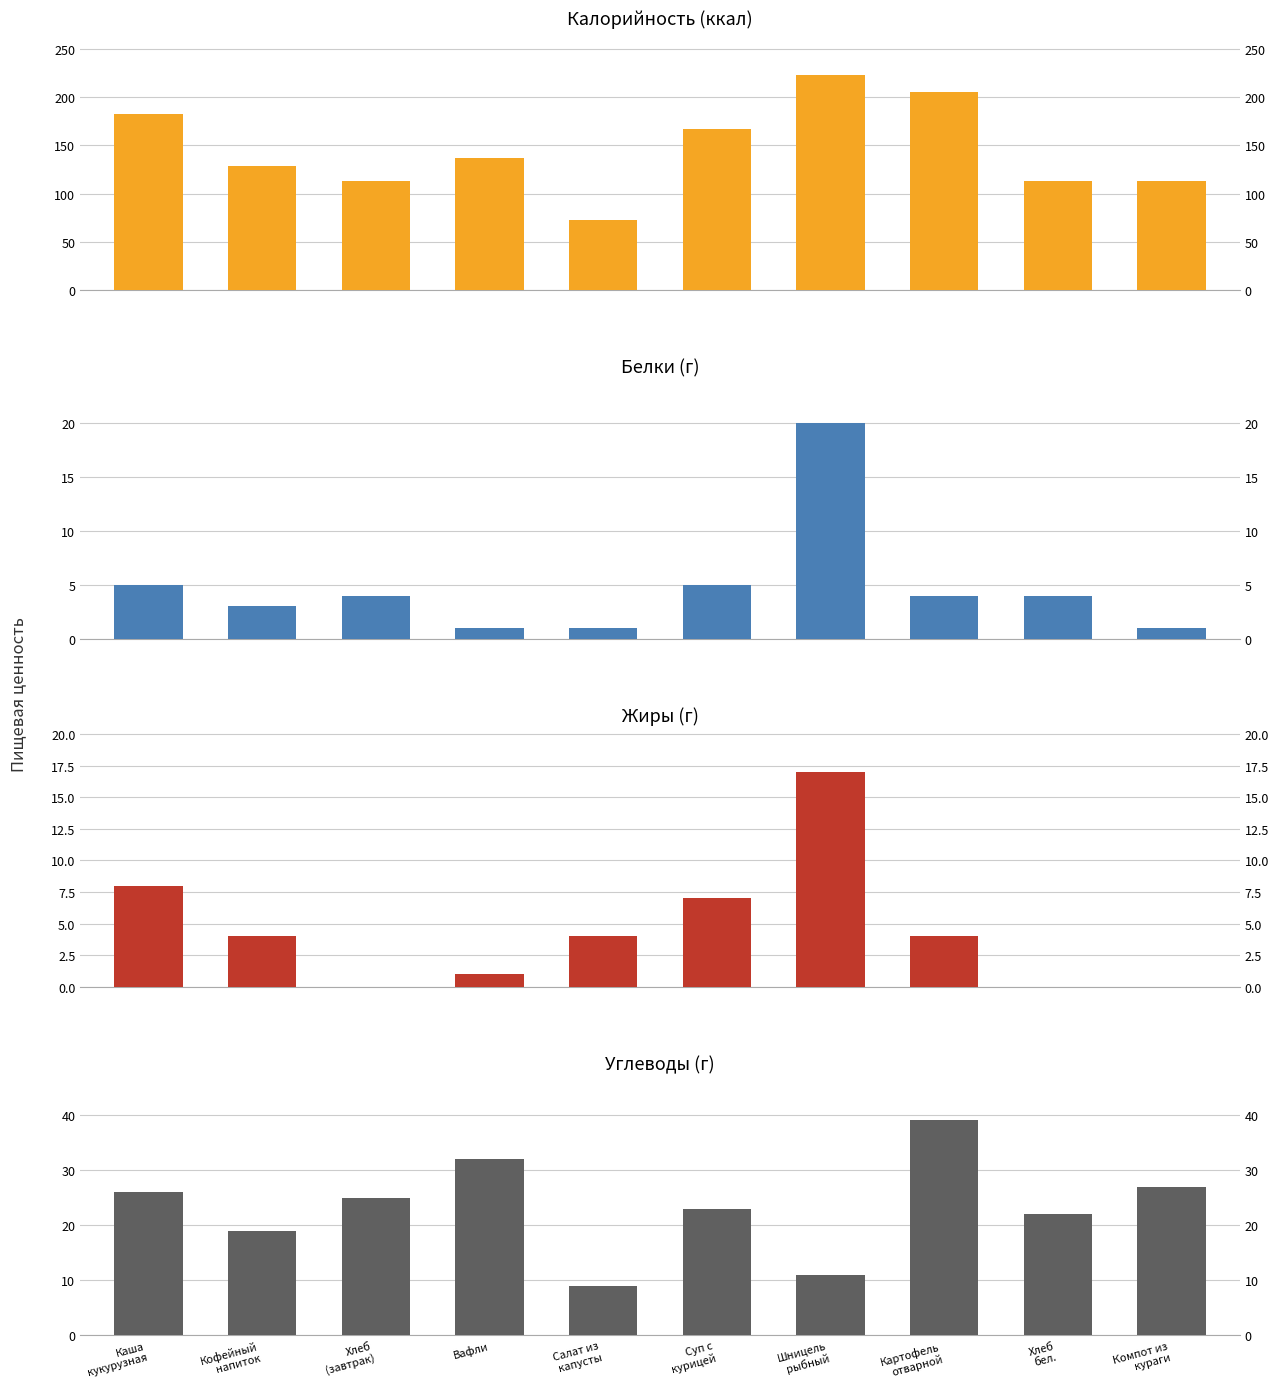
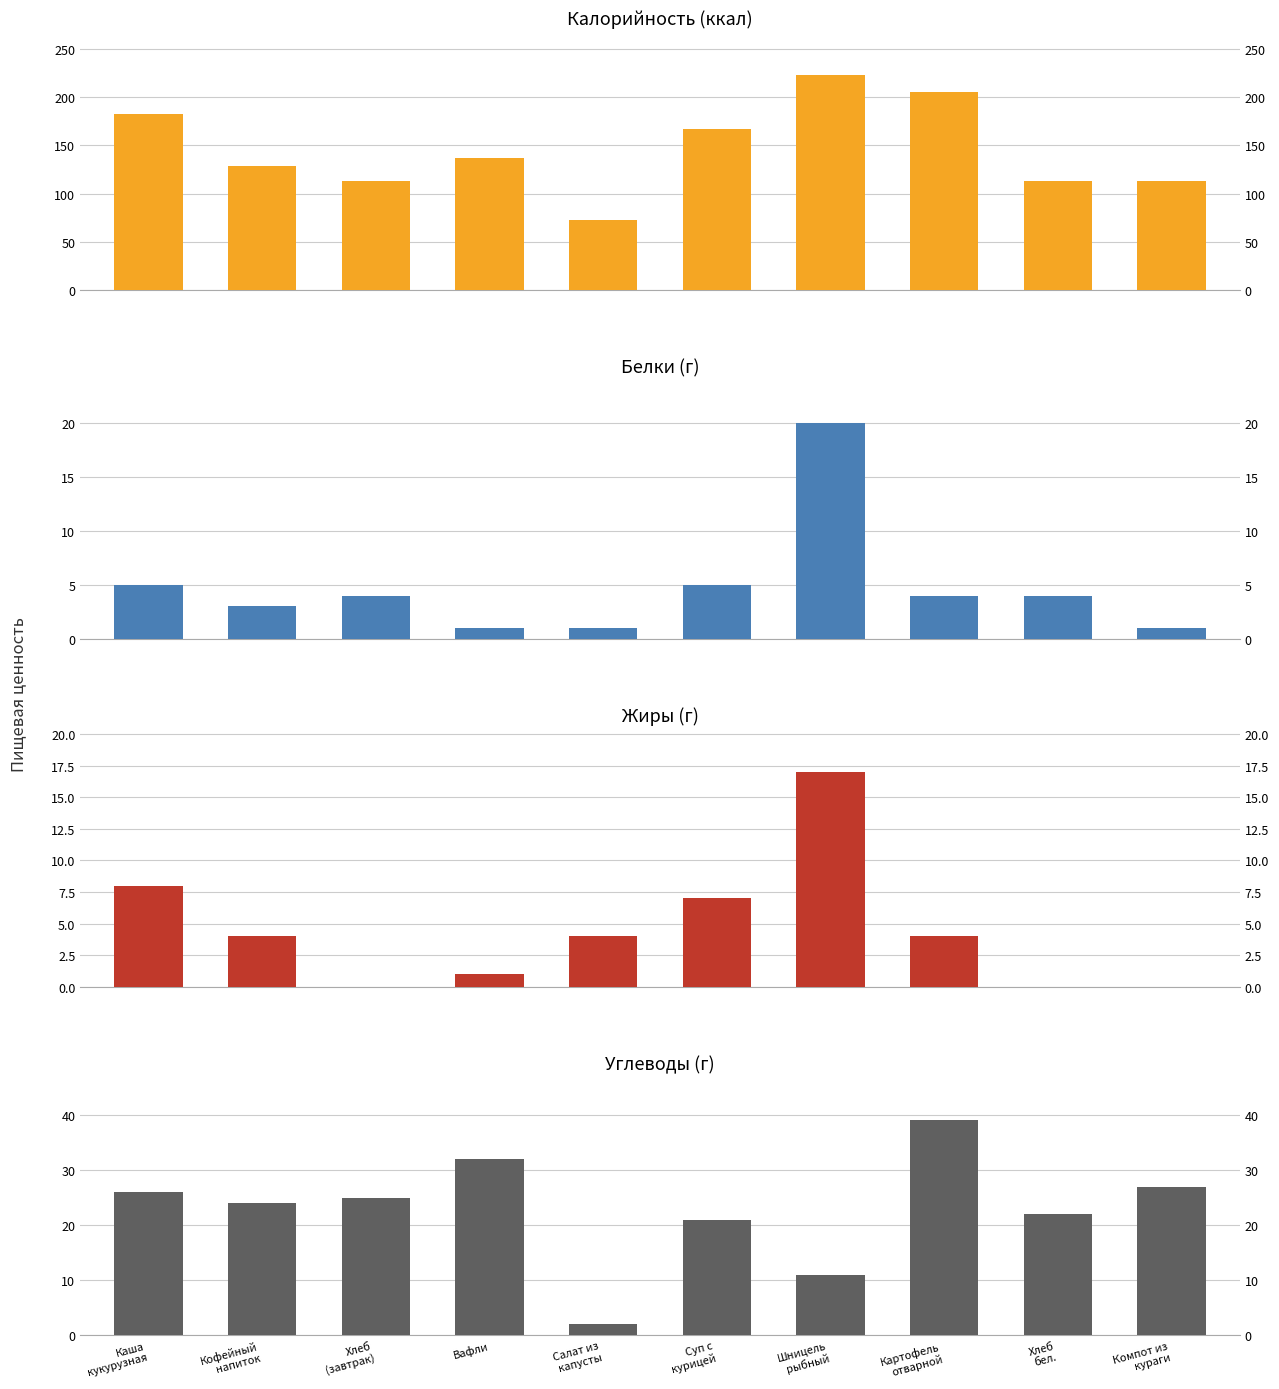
Углеводы (г), Кофейный напиток: 19 -> 24
Углеводы (г), Салат из капусты: 9 -> 2
Углеводы (г), Суп с курицей: 23 -> 21
